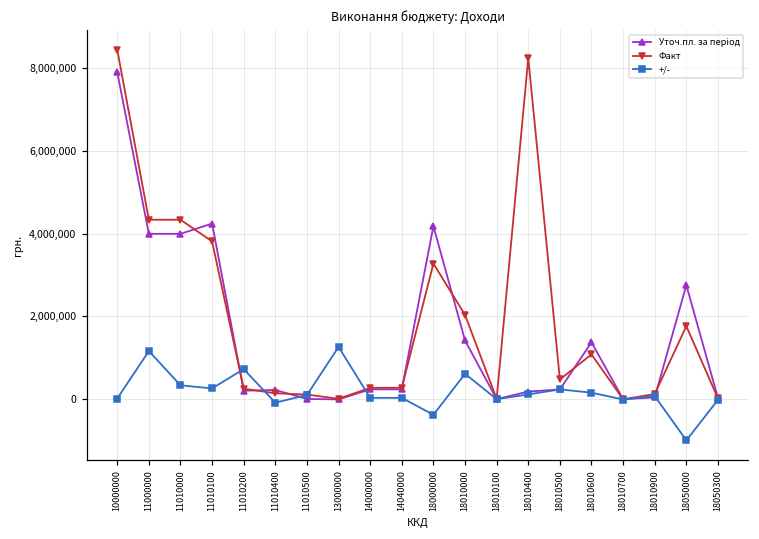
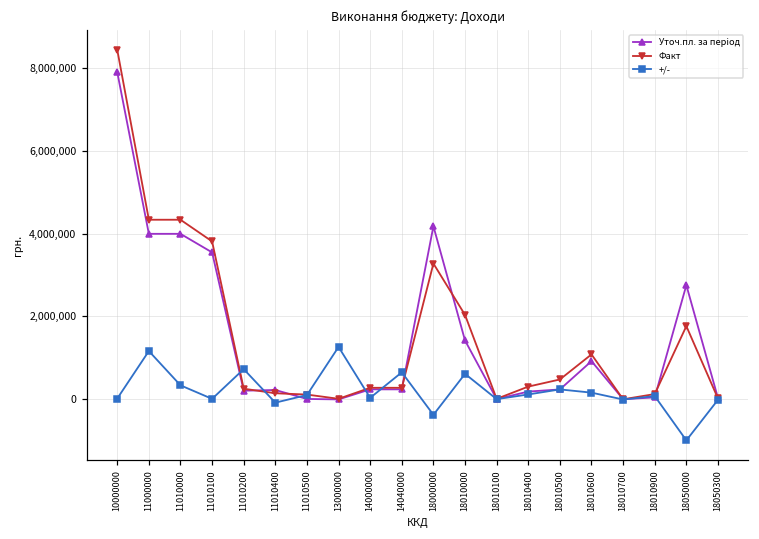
Уточ.пл. за період, 11010100: 4,200,000 -> 3,500,000
+/-, 11010100: 300,000 -> 0
+/-, 14040000: 0 -> 700,000
Факт, 18010400: 8,200,000 -> 300,000
Уточ.пл. за період, 18010600: 1,400,000 -> 900,000
